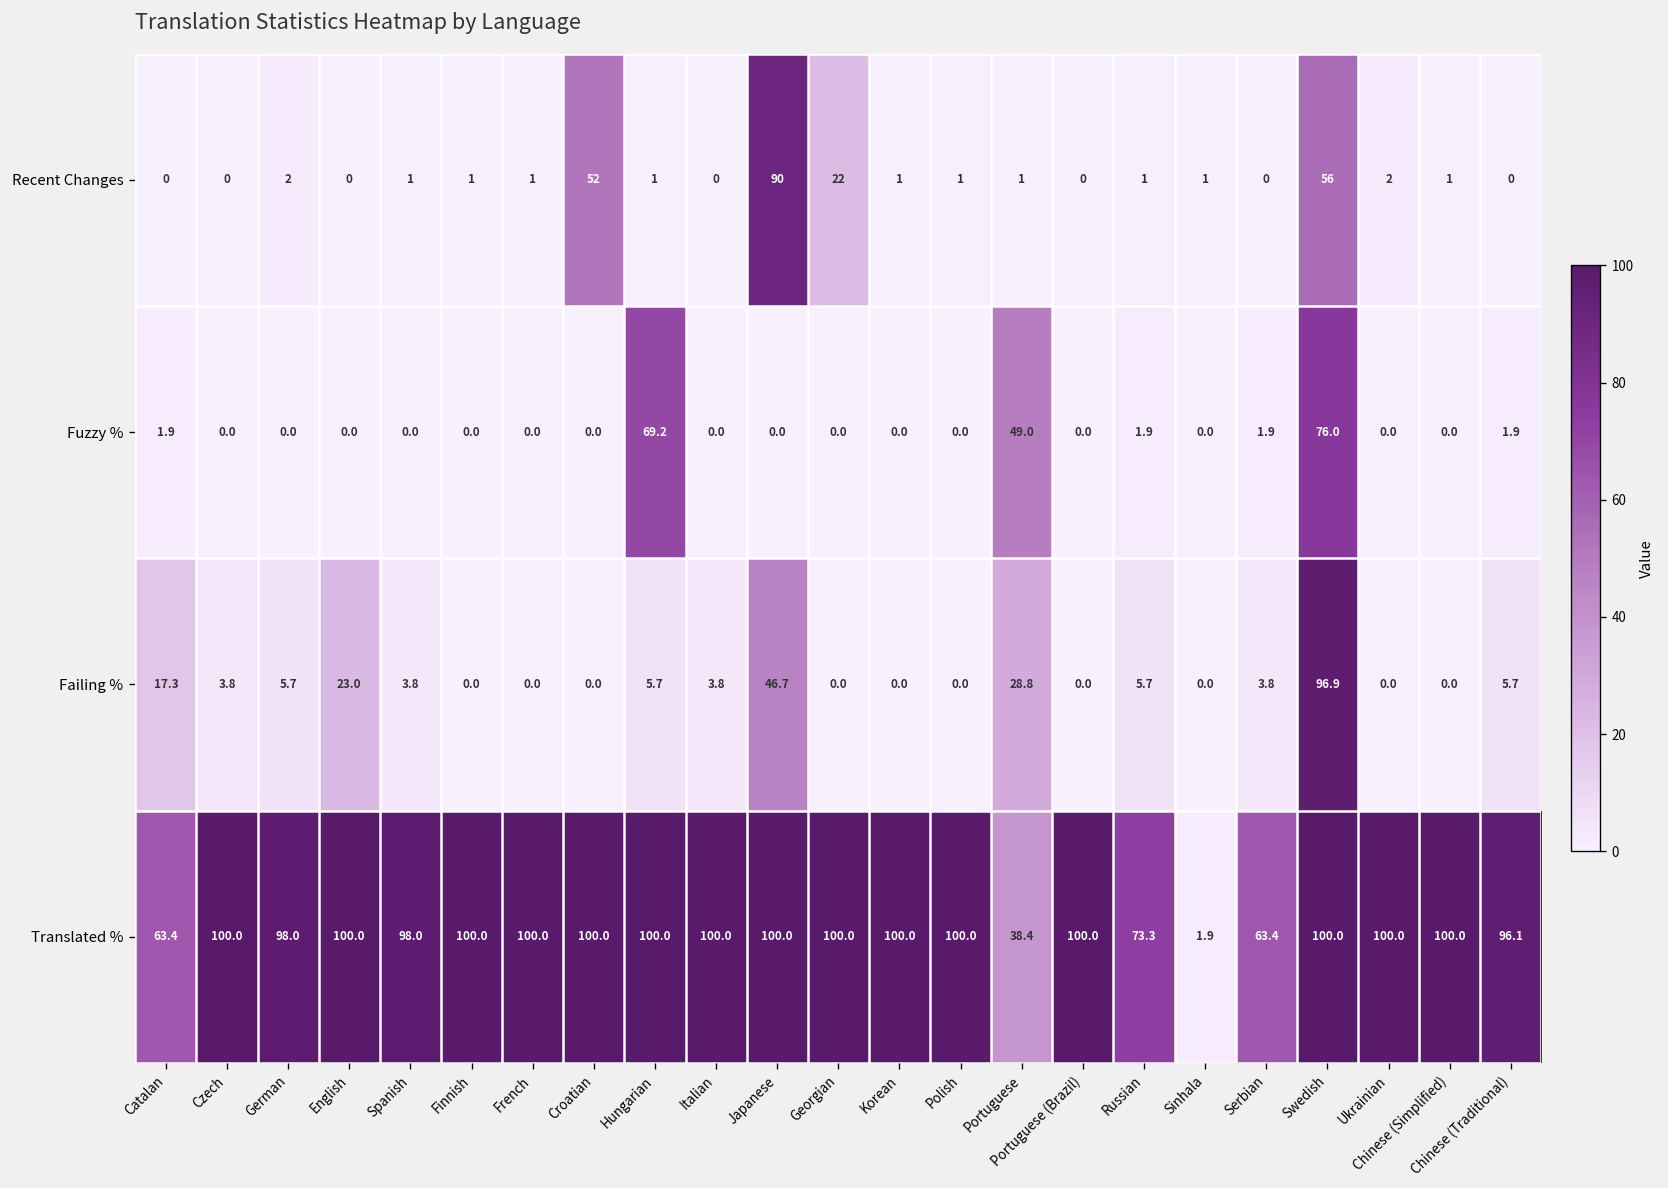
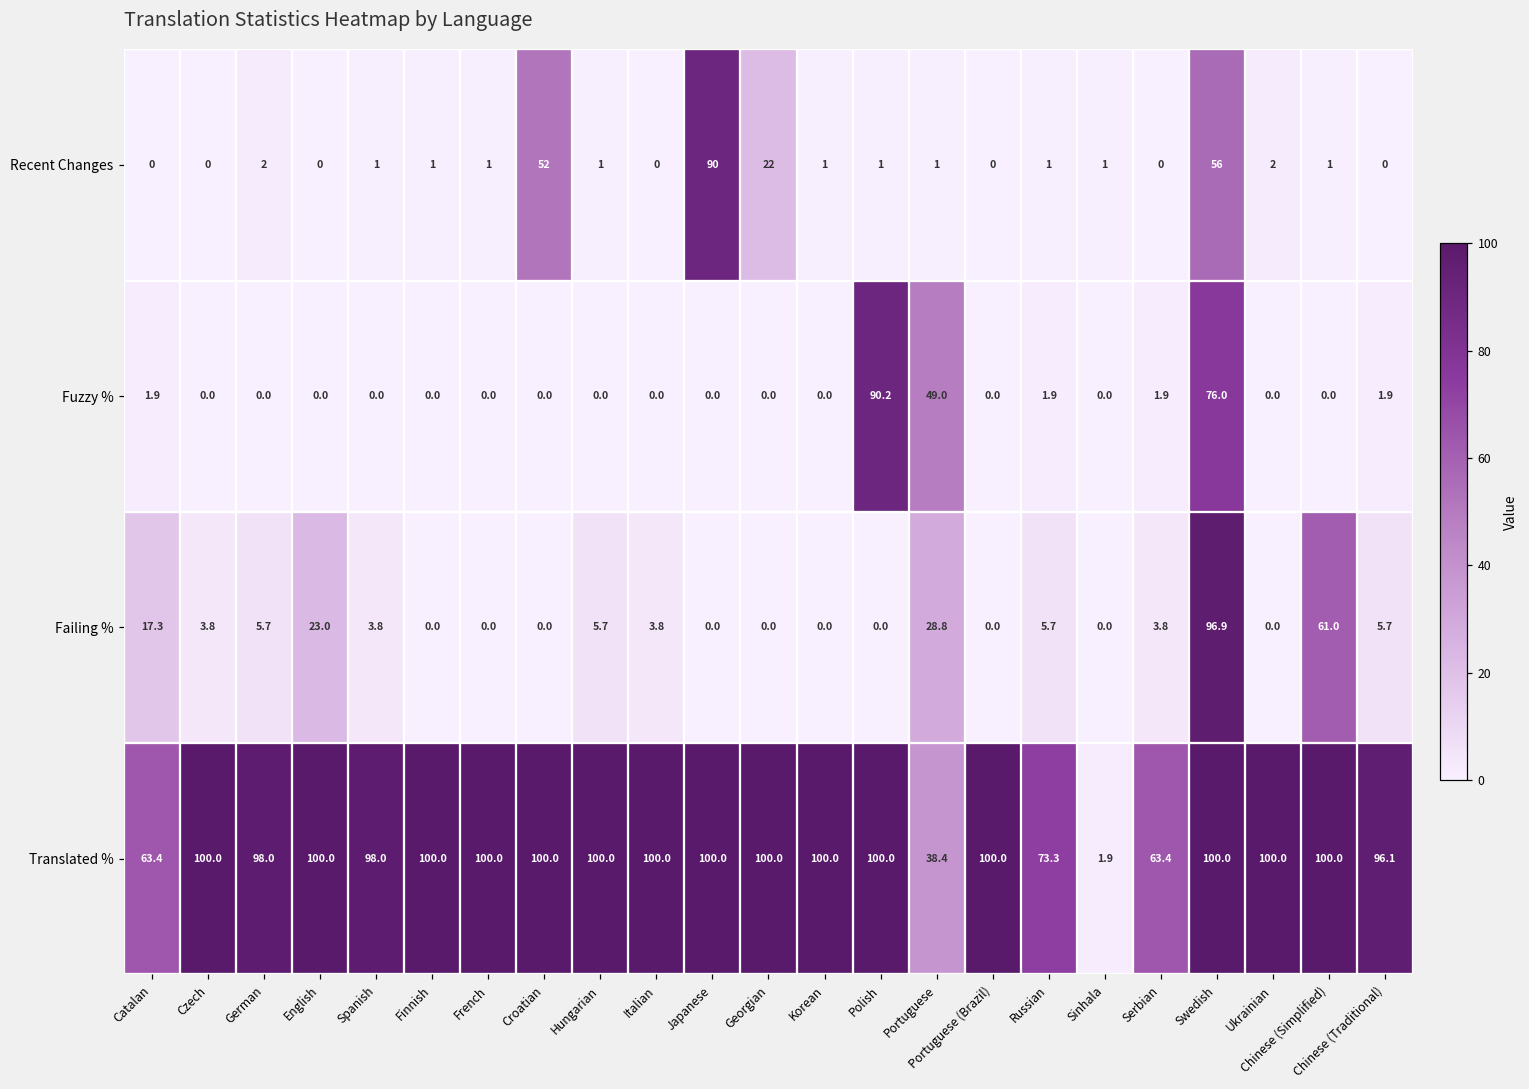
Fuzzy %, Hungarian: 69.2 -> 0.0
Fuzzy %, Polish: 0.0 -> 90.2
Failing %, Japanese: 46.7 -> 0.0
Failing %, Chinese (Simplified): 0.0 -> 61.0
